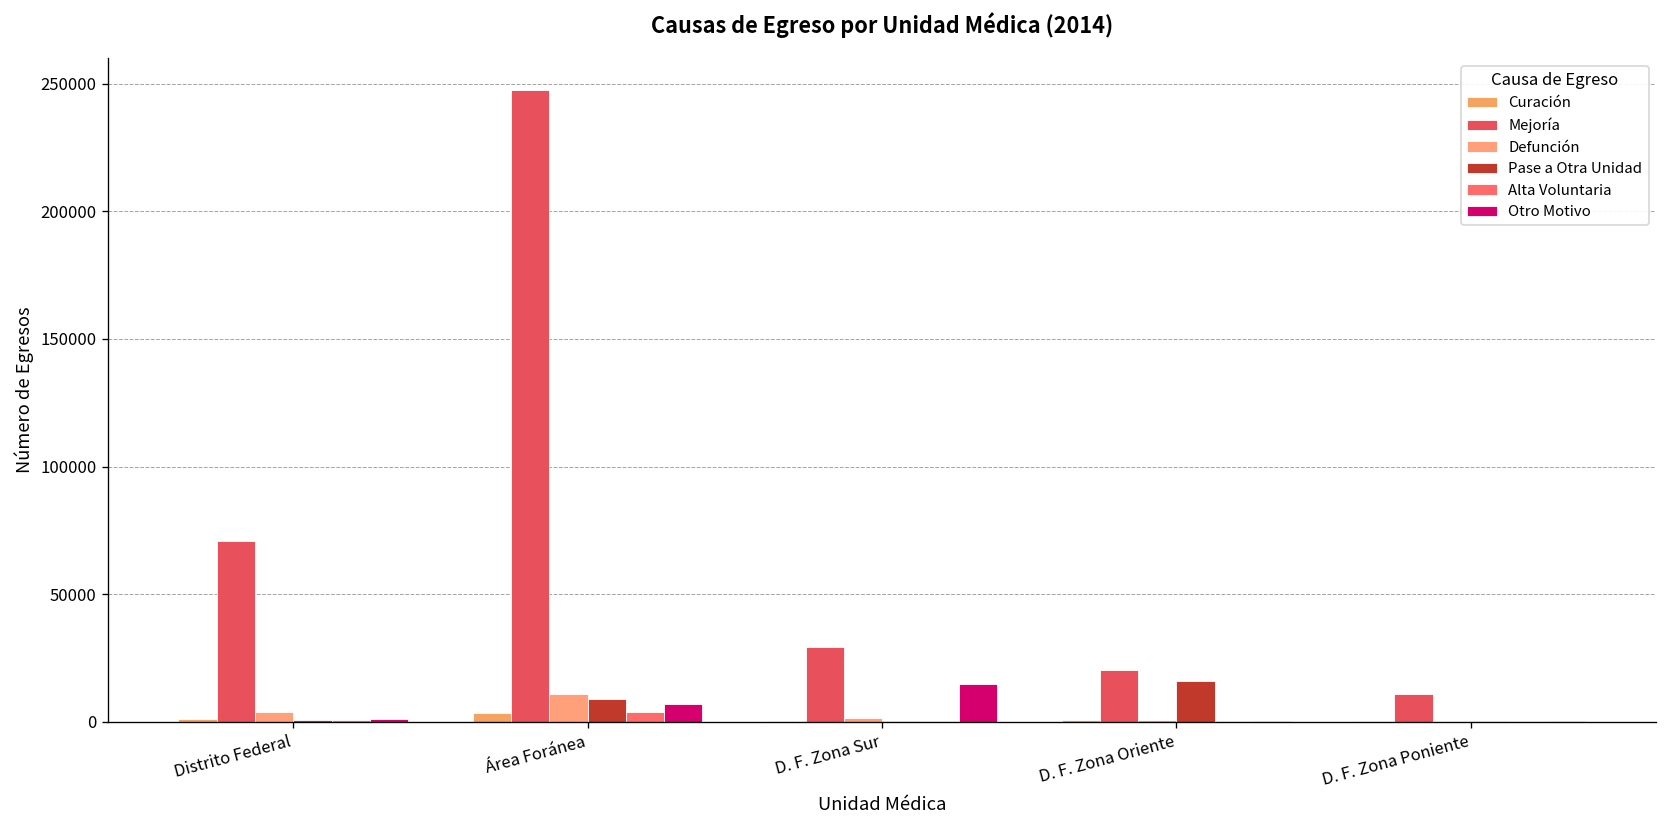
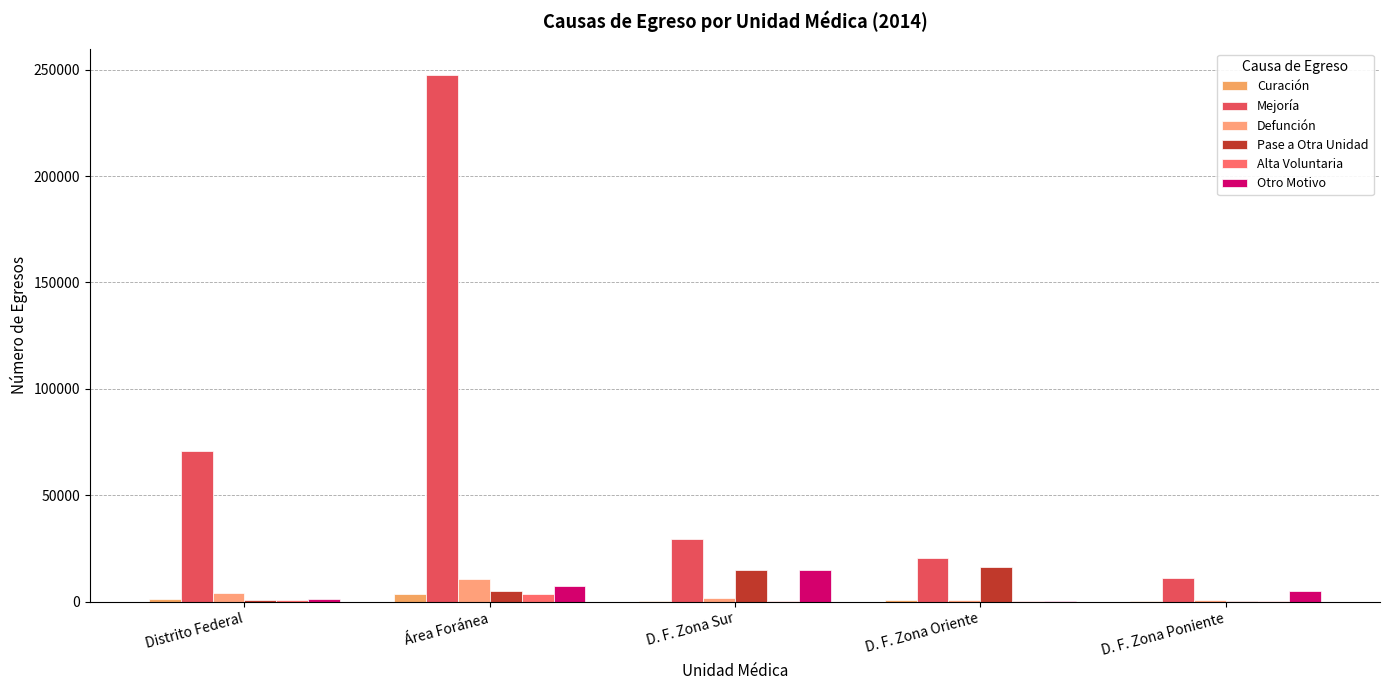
Pase a Otra Unidad, Área Foránea: 9000 -> 5000
Pase a Otra Unidad, D. F. Zona Sur: 0 -> 15000
Otro Motivo, D. F. Zona Poniente: 0 -> 5000
